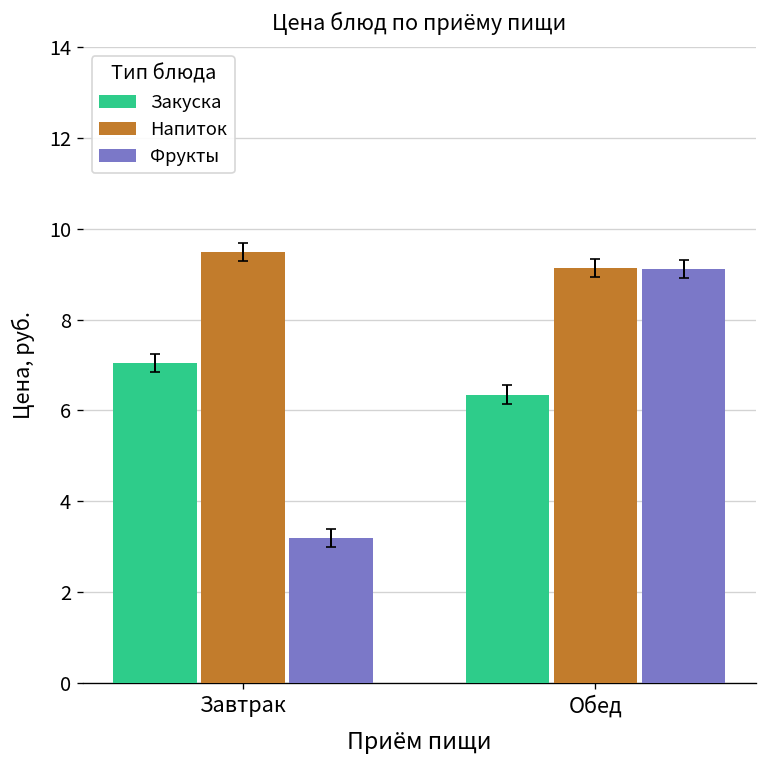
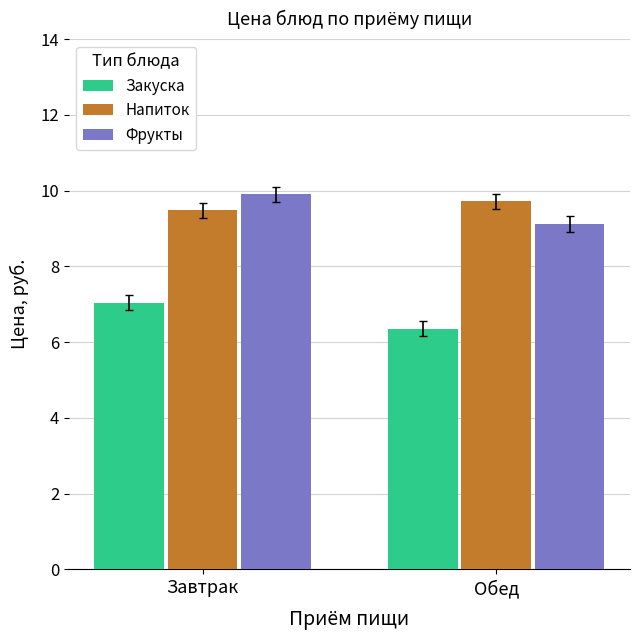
Фрукты, Завтрак: 3.2 -> 9.9
Напиток, Обед: 9.1 -> 9.7
